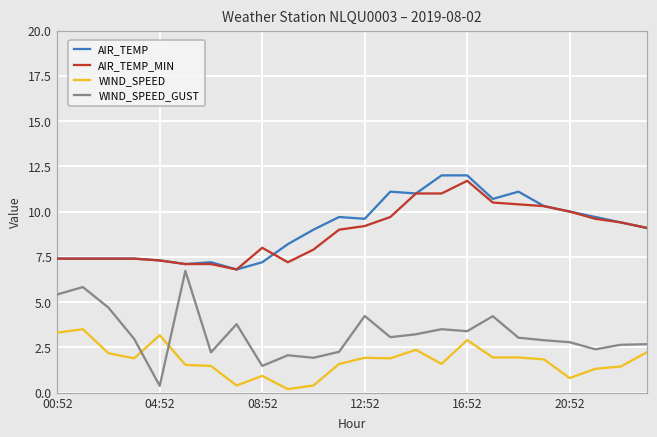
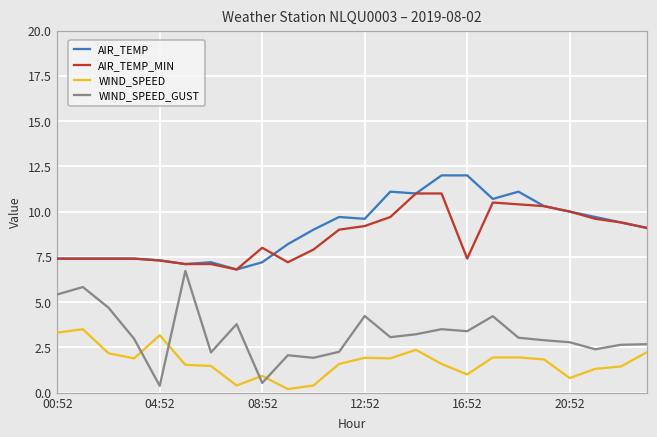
WIND_SPEED_GUST, 08:52: 1.5 -> 0.5
AIR_TEMP_MIN, 16:52: 11.7 -> 7.4
WIND_SPEED, 16:52: 2.9 -> 1.0
